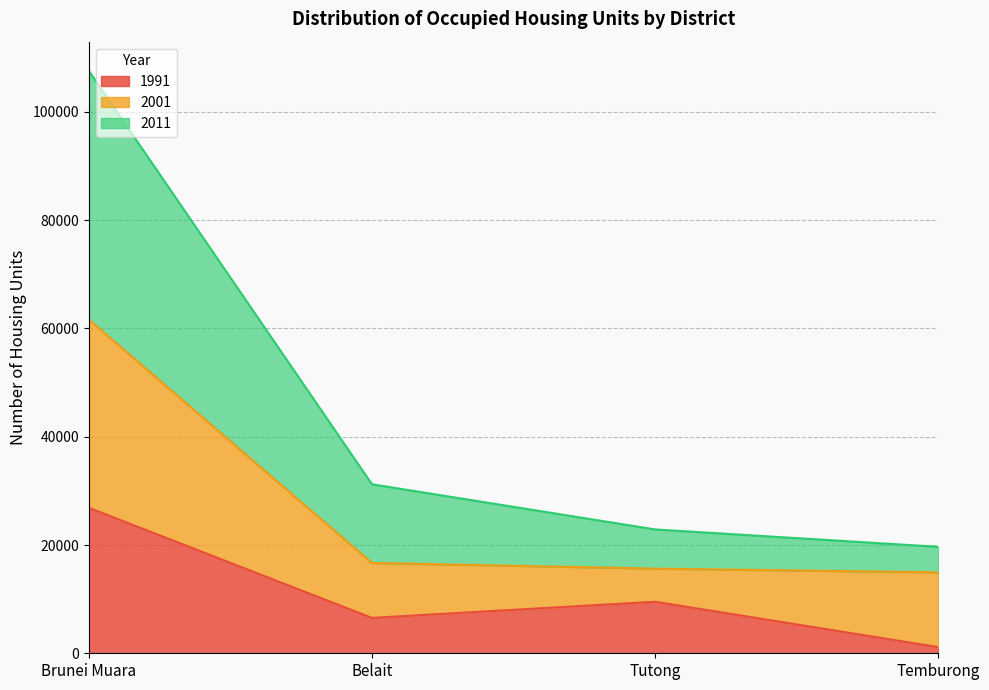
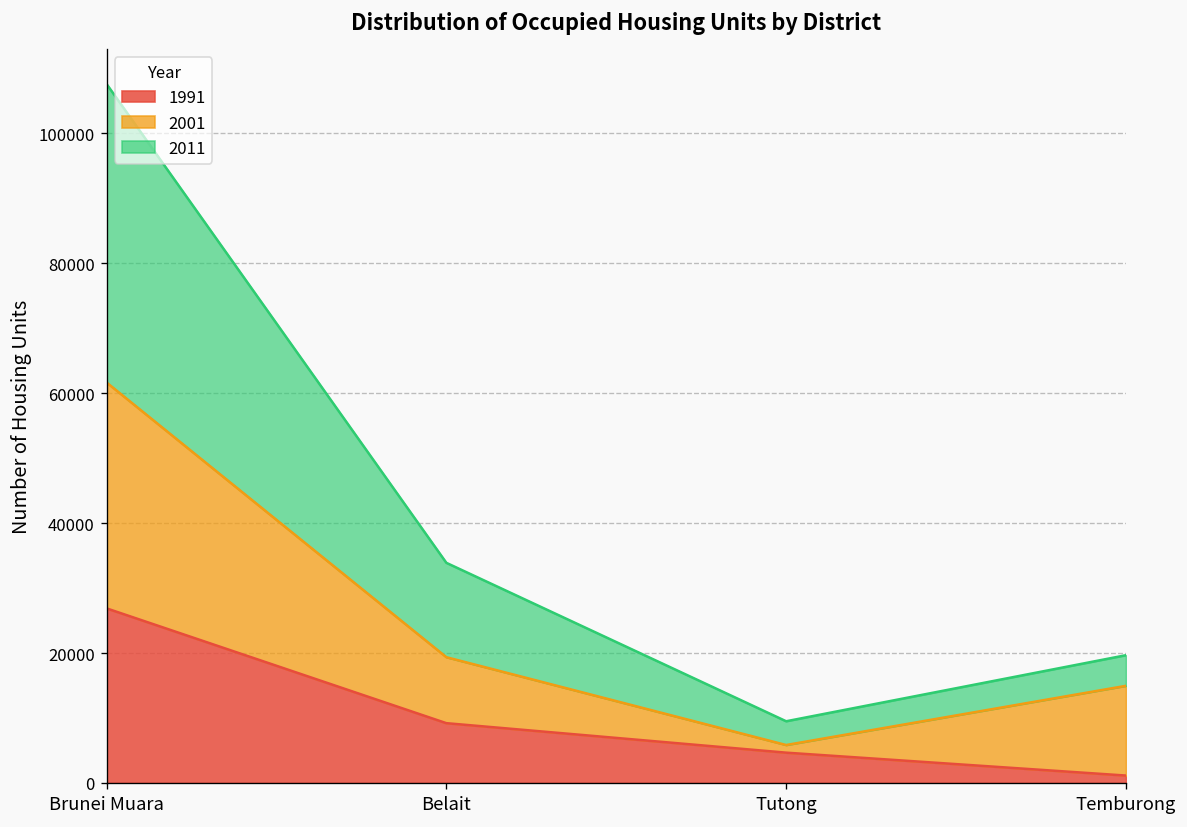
1991, Belait: 7000 -> 9000
1991, Tutong: 10000 -> 5000
2001, Tutong: 6000 -> 1000
2011, Tutong: 7000 -> 4000
